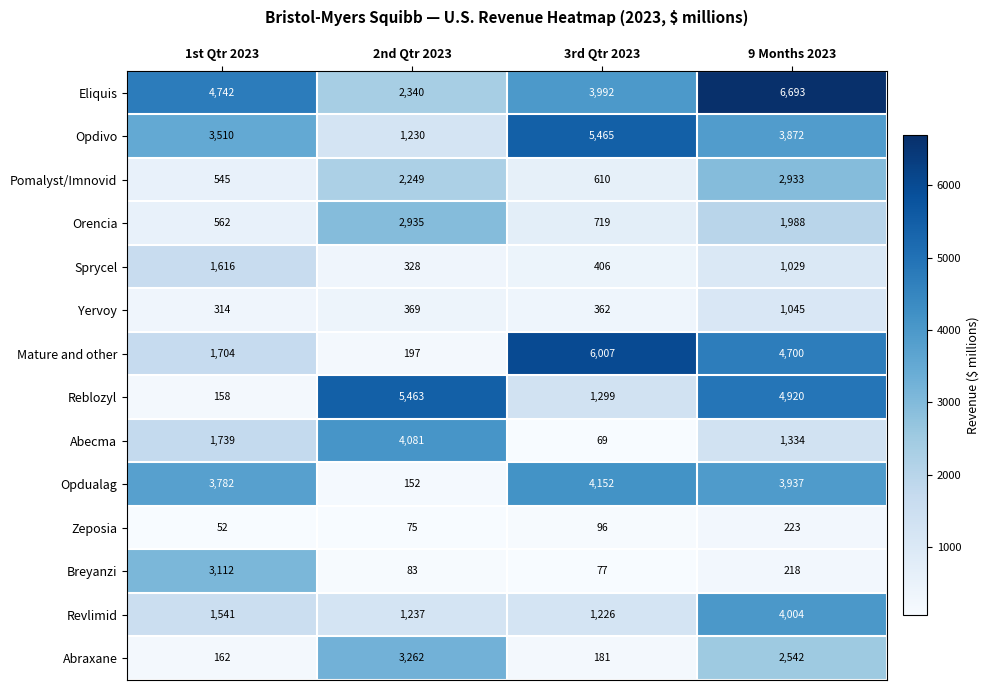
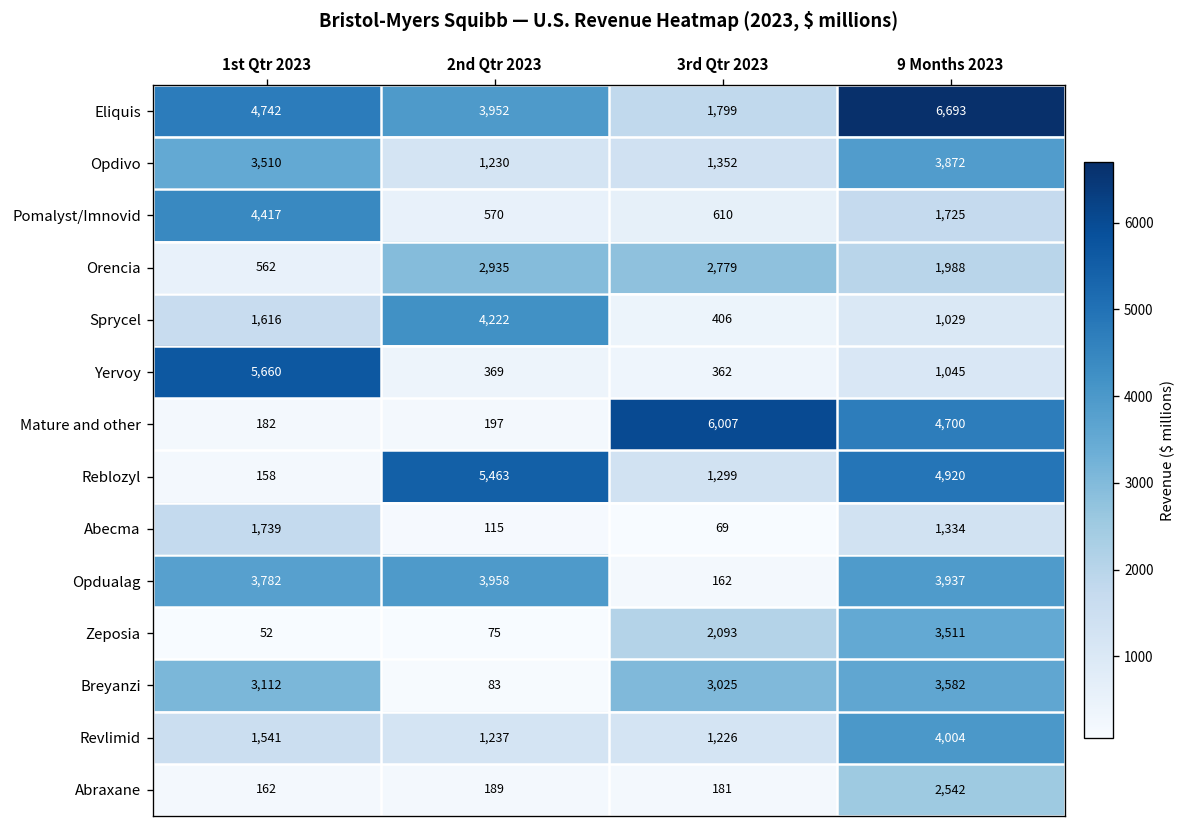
Eliquis, 2nd Qtr 2023: 2,340 -> 3,952
Eliquis, 3rd Qtr 2023: 3,992 -> 1,799
Opdivo, 3rd Qtr 2023: 5,465 -> 1,352
Pomalyst/Imnovid, 1st Qtr 2023: 545 -> 4,417
Pomalyst/Imnovid, 2nd Qtr 2023: 2,249 -> 570
Pomalyst/Imnovid, 9 Months 2023: 2,933 -> 1,725
Orencia, 3rd Qtr 2023: 719 -> 2,779
Sprycel, 2nd Qtr 2023: 328 -> 4,222
Yervoy, 1st Qtr 2023: 314 -> 5,660
Mature and other, 1st Qtr 2023: 1,704 -> 182
Abecma, 2nd Qtr 2023: 4,081 -> 115
Opdualag, 2nd Qtr 2023: 152 -> 3,958
Opdualag, 3rd Qtr 2023: 4,152 -> 162
Zeposia, 3rd Qtr 2023: 96 -> 2,093
Zeposia, 9 Months 2023: 223 -> 3,511
Breyanzi, 3rd Qtr 2023: 77 -> 3,025
Breyanzi, 9 Months 2023: 218 -> 3,582
Abraxane, 2nd Qtr 2023: 3,262 -> 189
